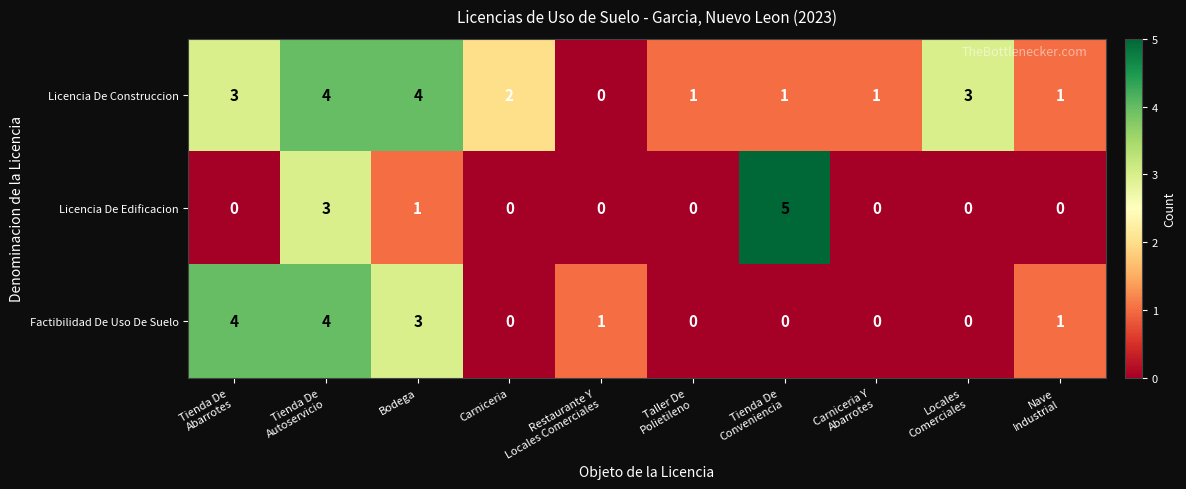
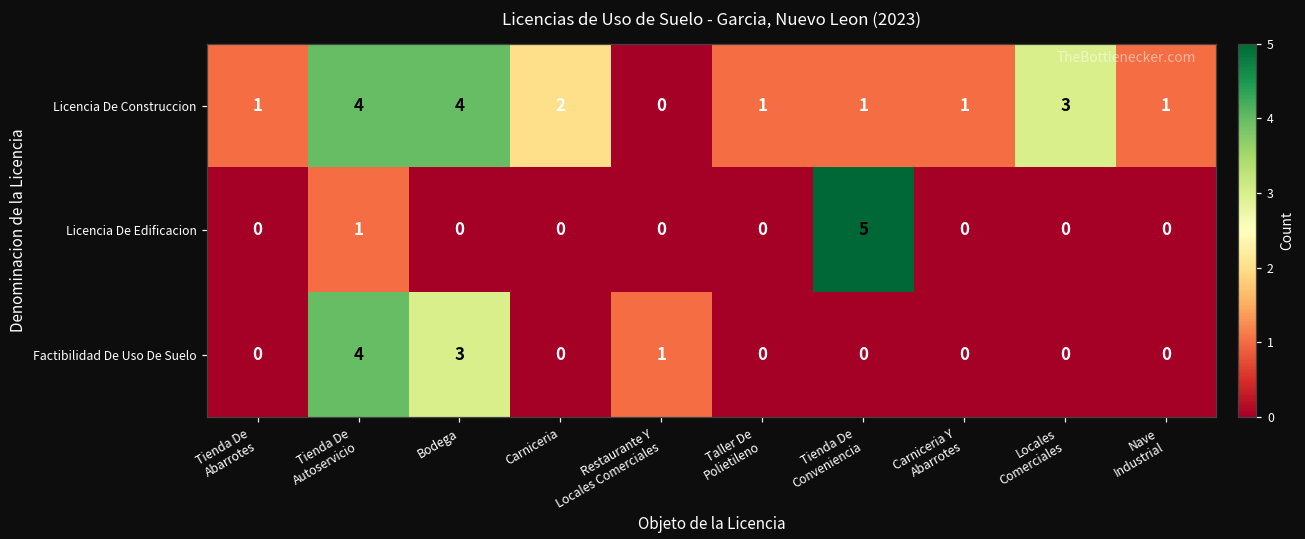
Licencia De Construccion, Tienda De Abarrotes: 3 -> 1
Licencia De Edificacion, Tienda De Autoservicio: 3 -> 1
Licencia De Edificacion, Bodega: 1 -> 0
Factibilidad De Uso De Suelo, Tienda De Abarrotes: 4 -> 0
Factibilidad De Uso De Suelo, Nave Industrial: 1 -> 0
